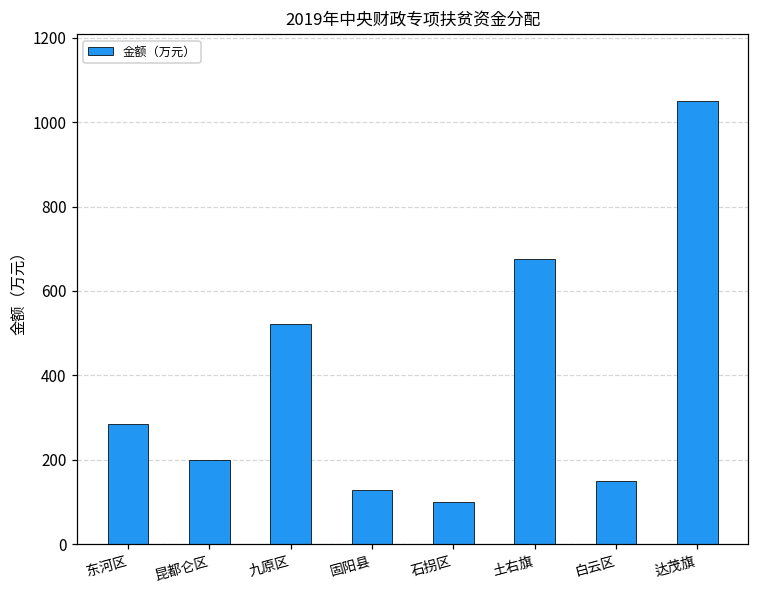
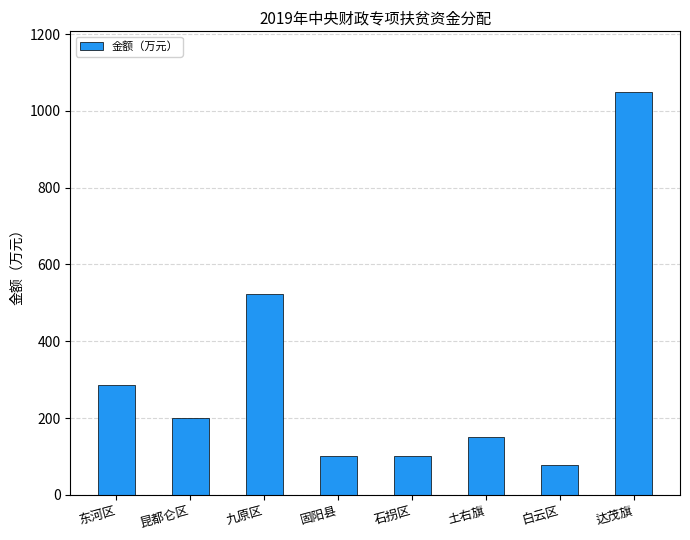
固阳县: 130 -> 100
土右旗: 680 -> 150
白云区: 150 -> 80
